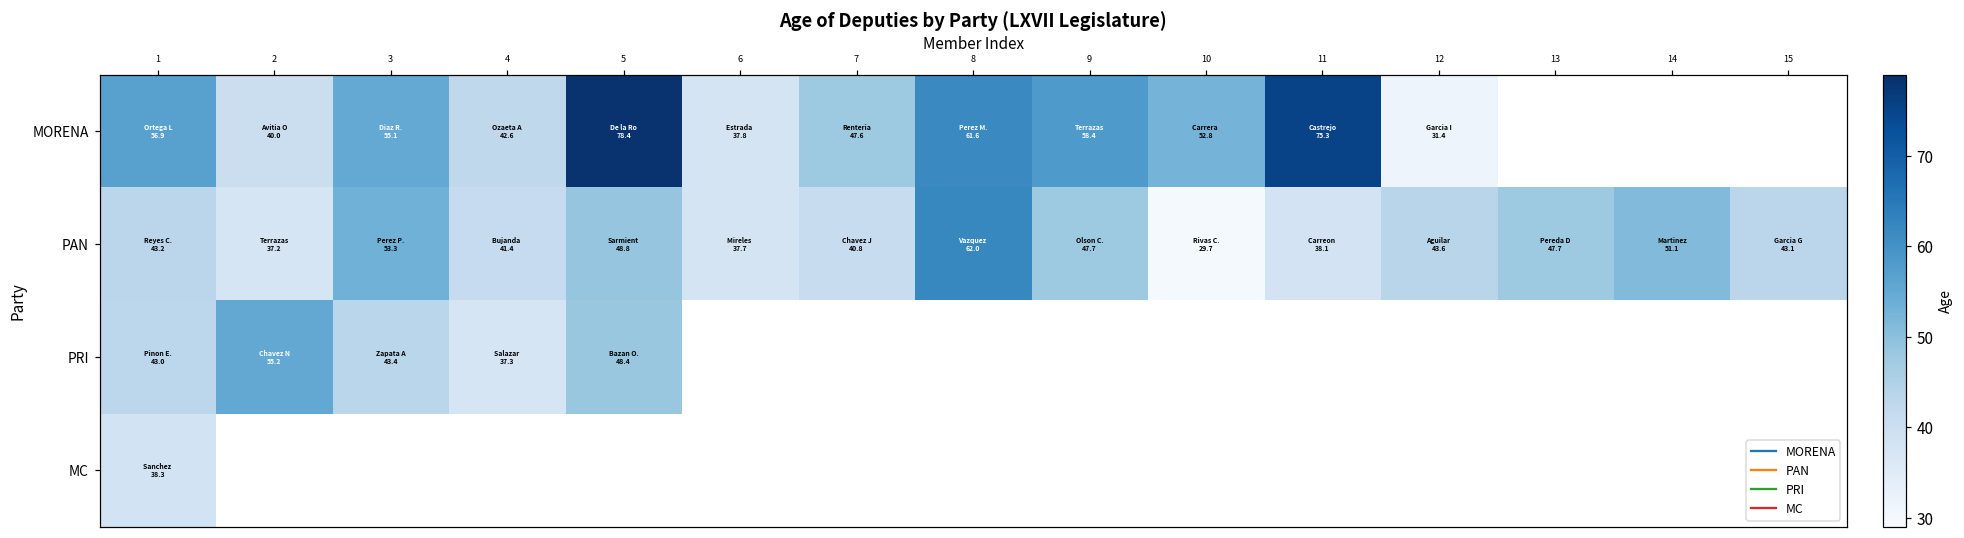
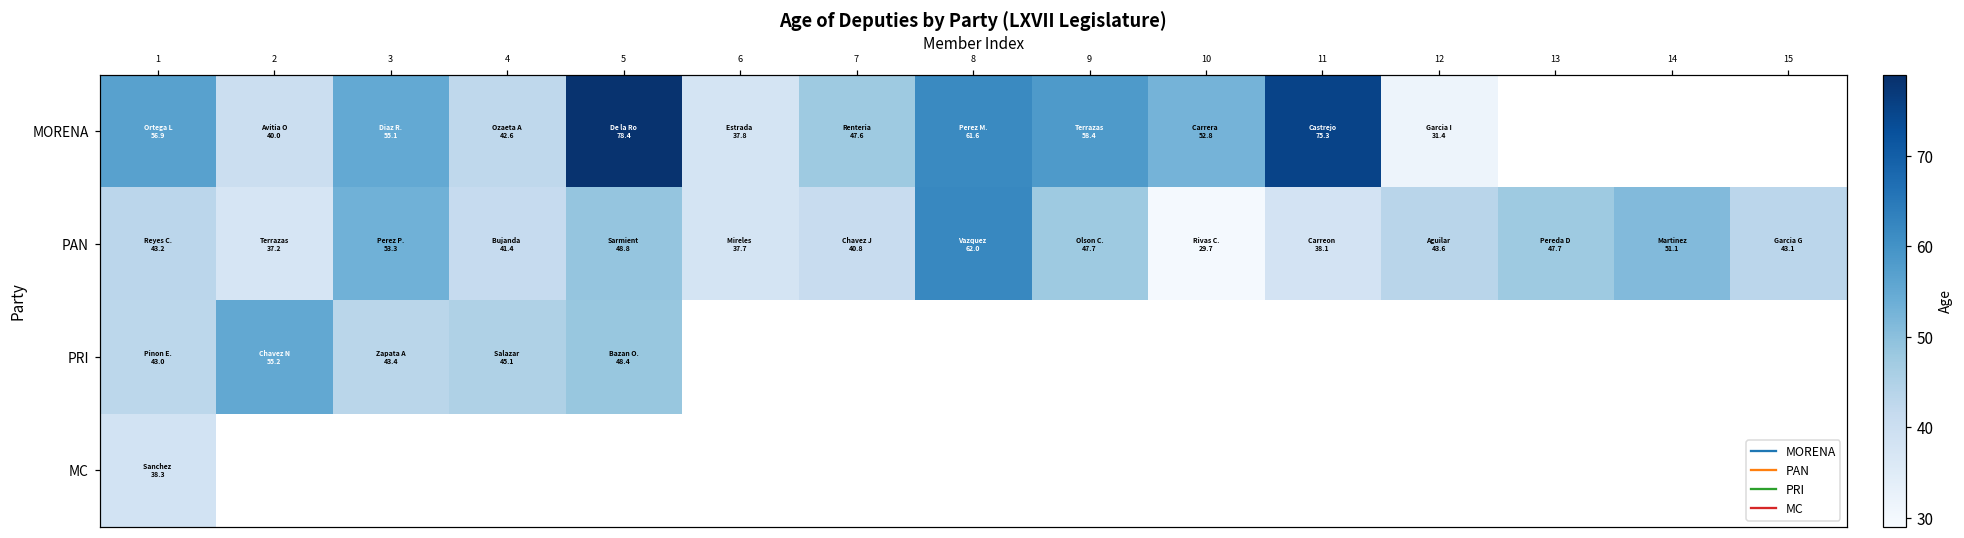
PRI, 4: 37.3 -> 45.1
